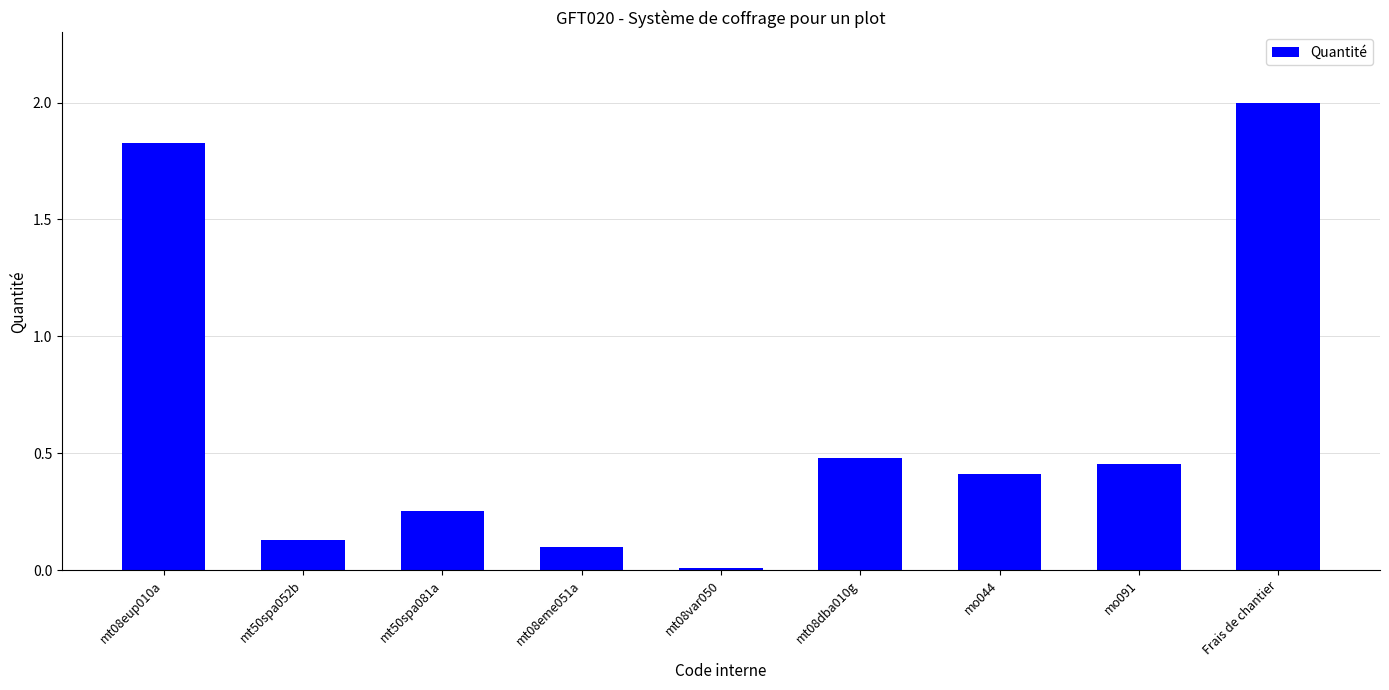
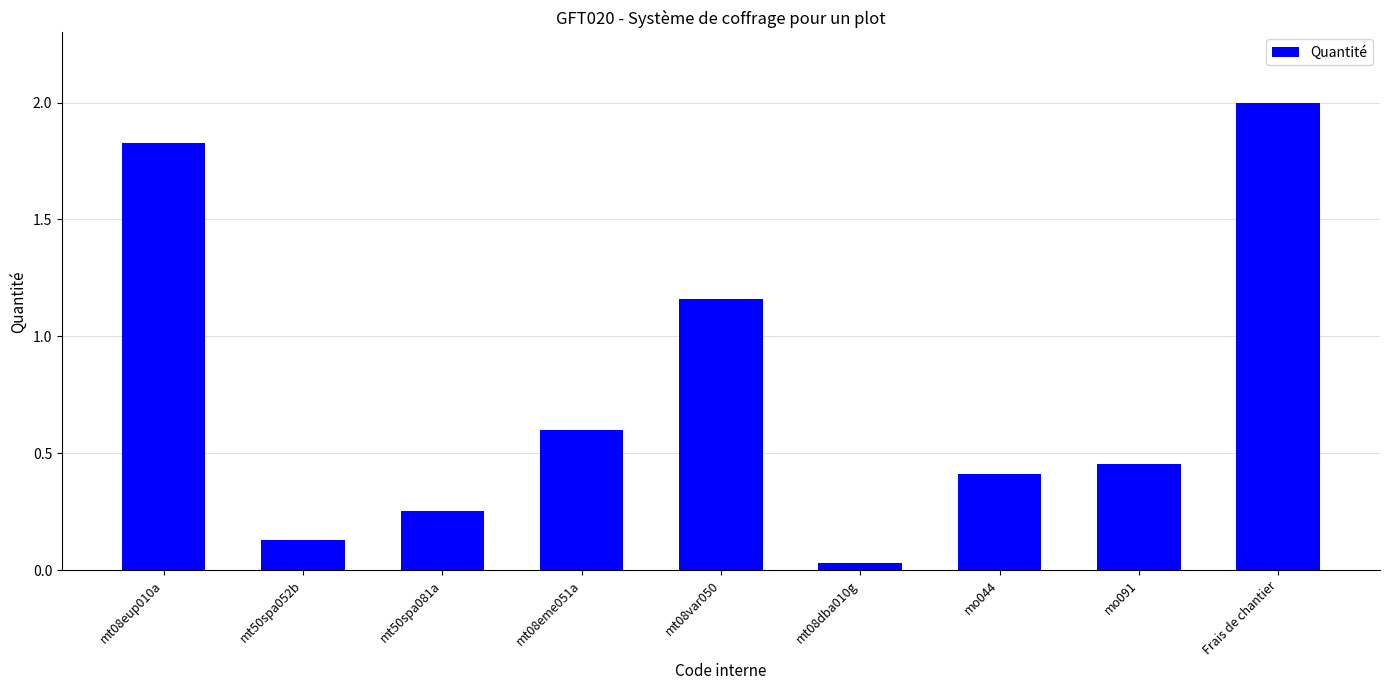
mt08eme051a: 0.1 -> 0.6
mt08var050: 0.01 -> 1.16
mt08dba010g: 0.48 -> 0.03
